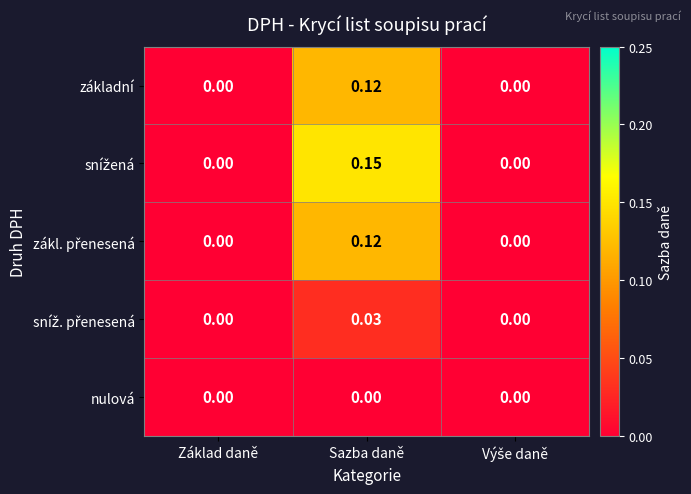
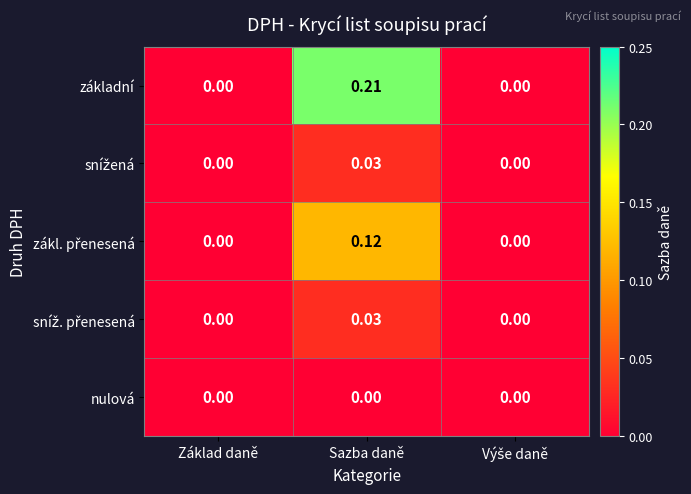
základní, Sazba daně: 0.12 -> 0.21
snížená, Sazba daně: 0.15 -> 0.03
